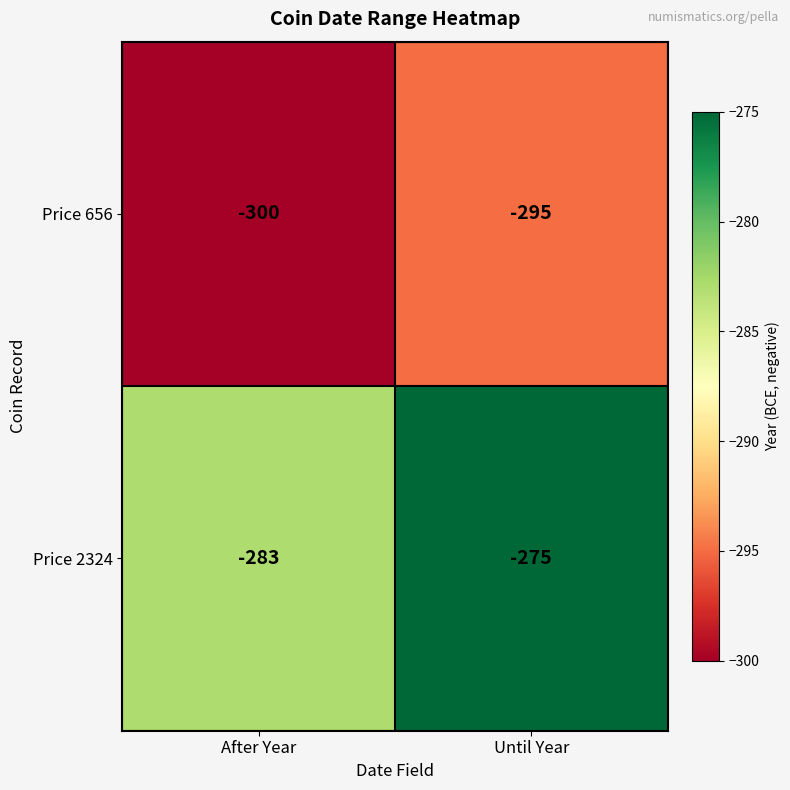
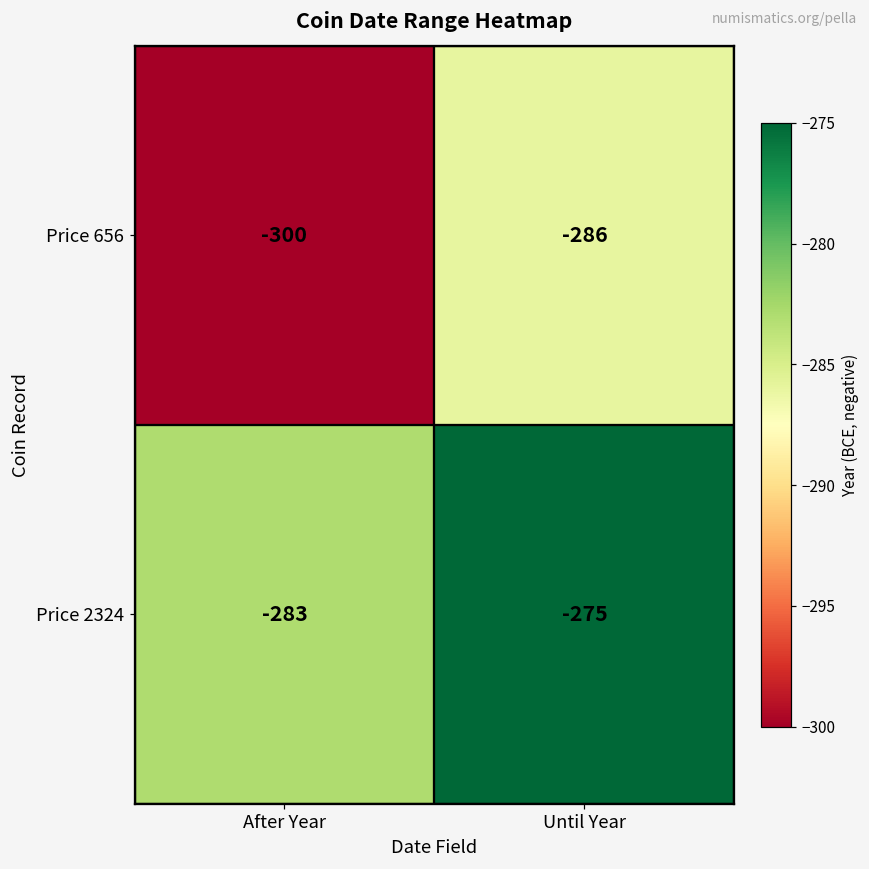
Price 656, Until Year: -295 -> -286
